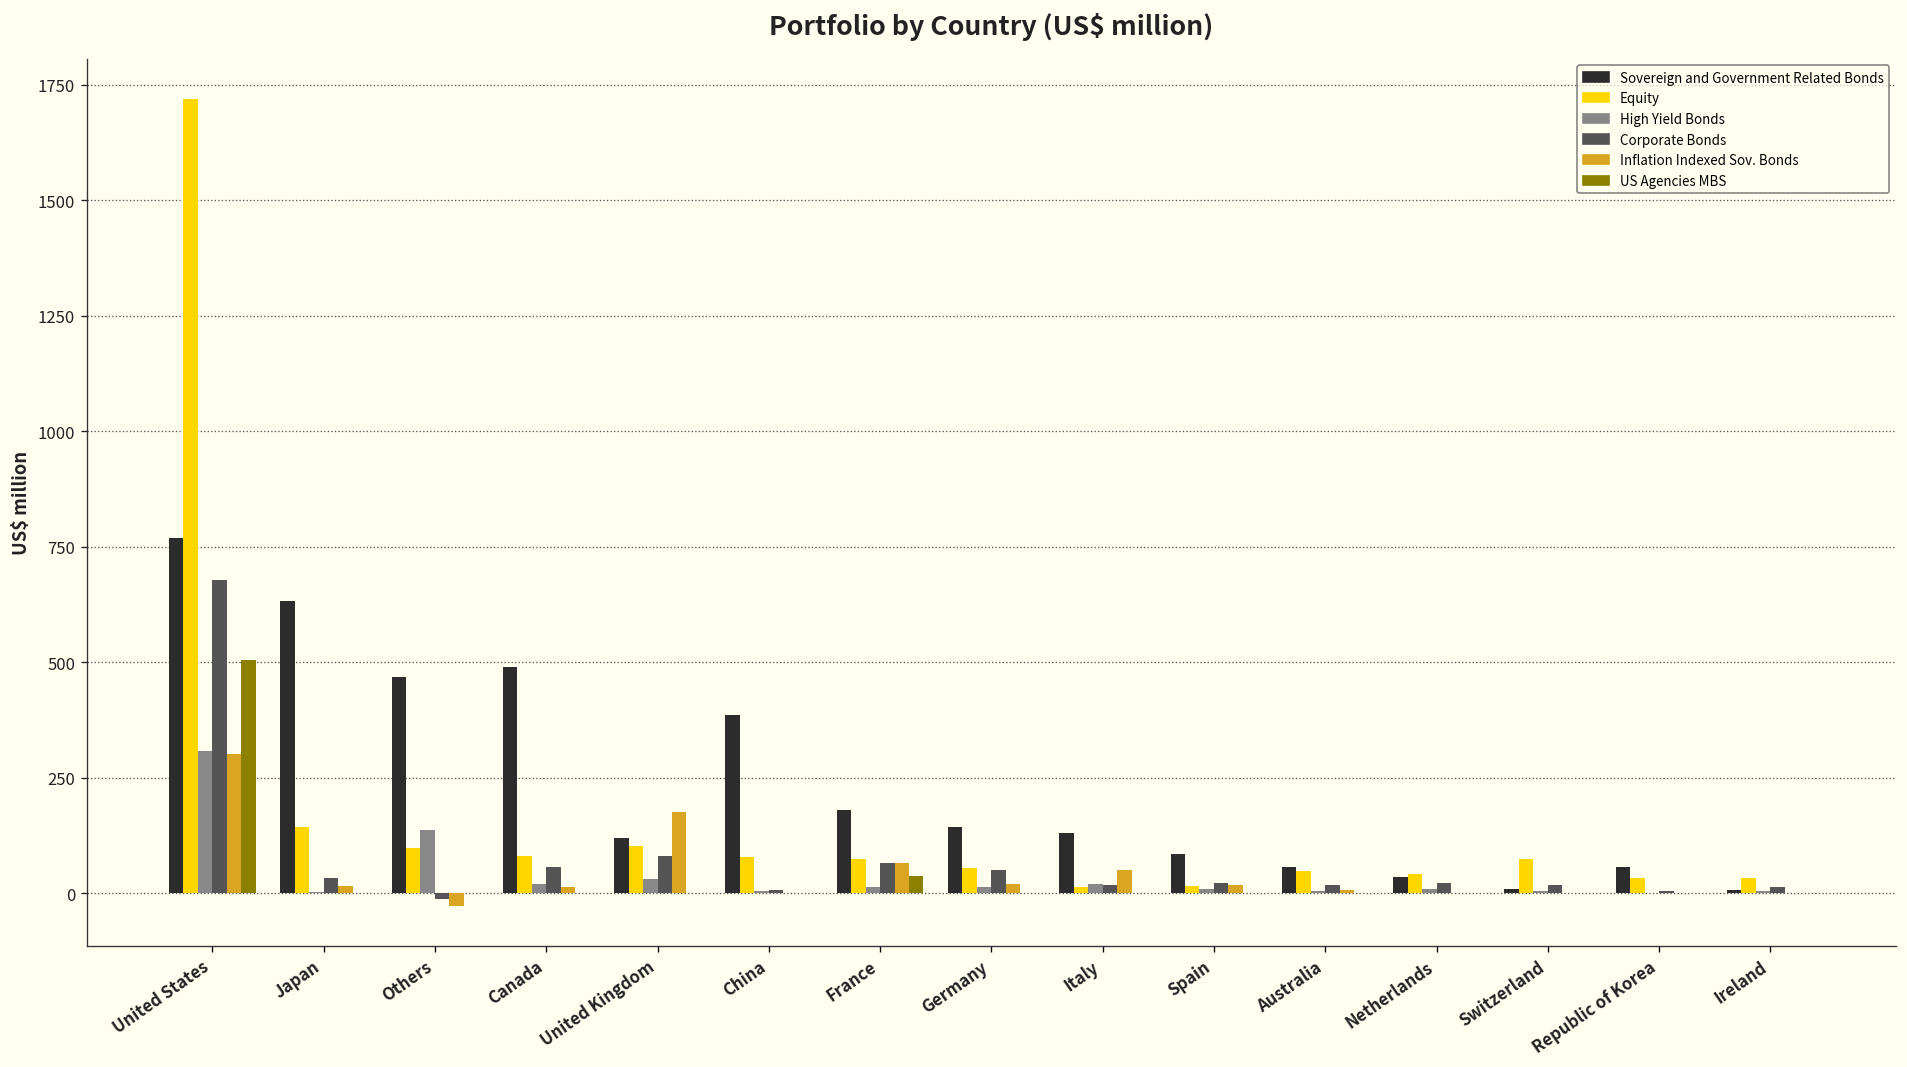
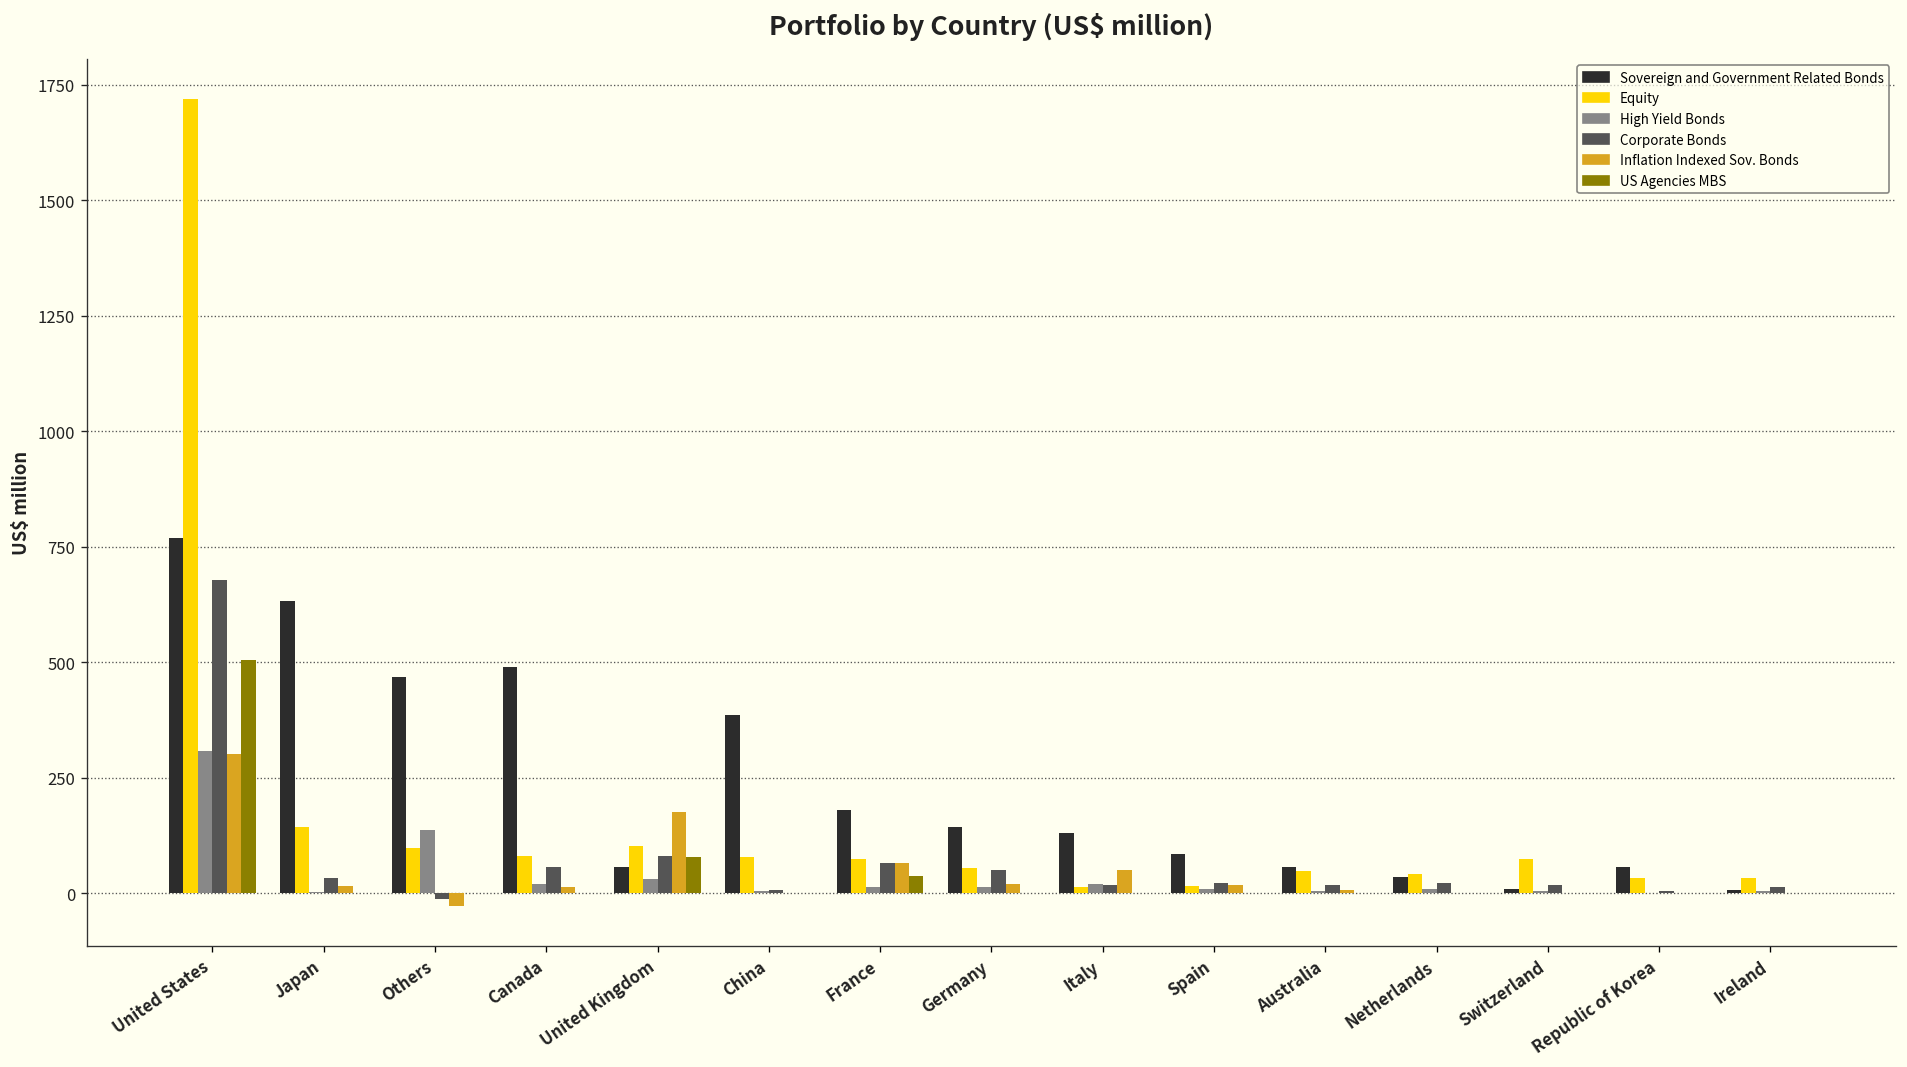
Sovereign and Government Related Bonds, United Kingdom: 120 -> 60
US Agencies MBS, United Kingdom: 0 -> 80
